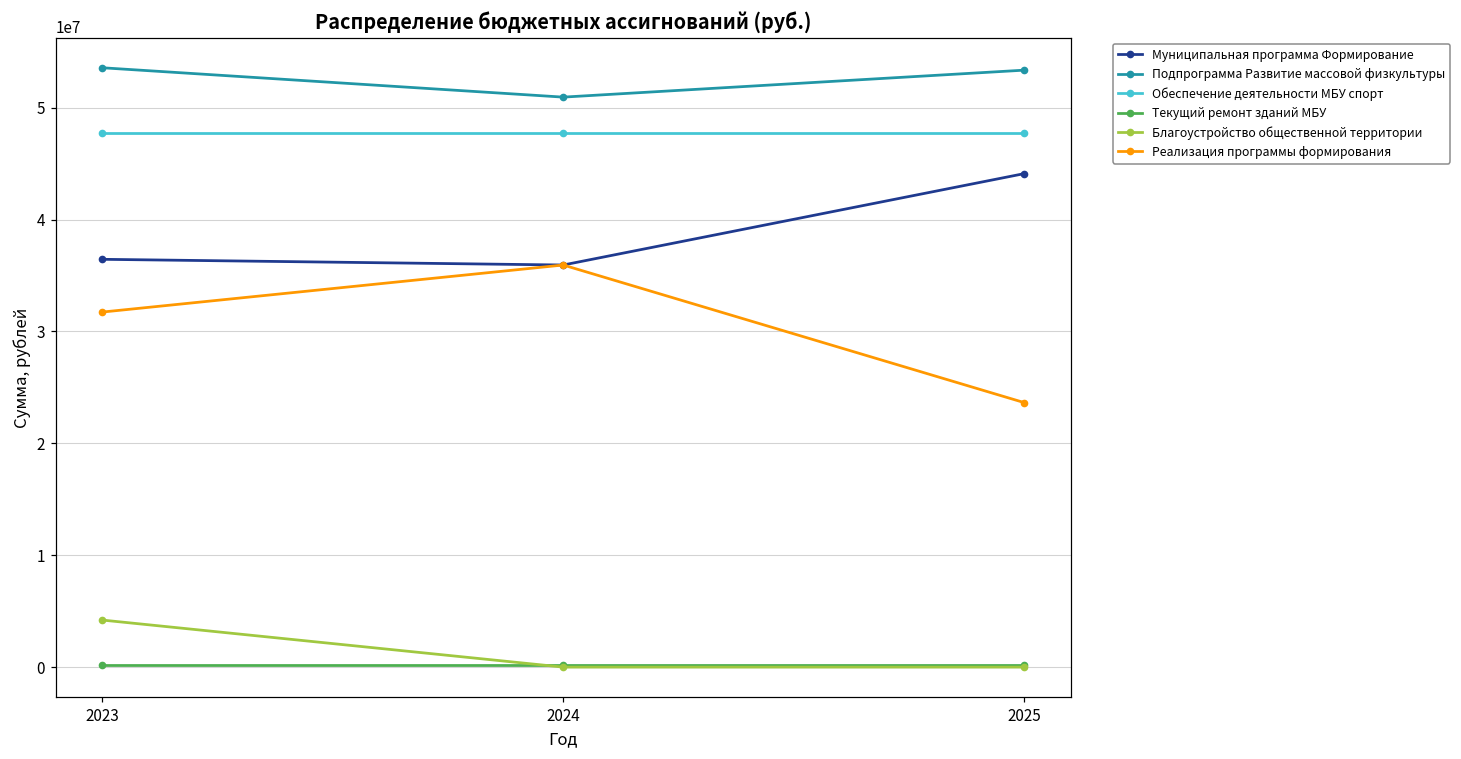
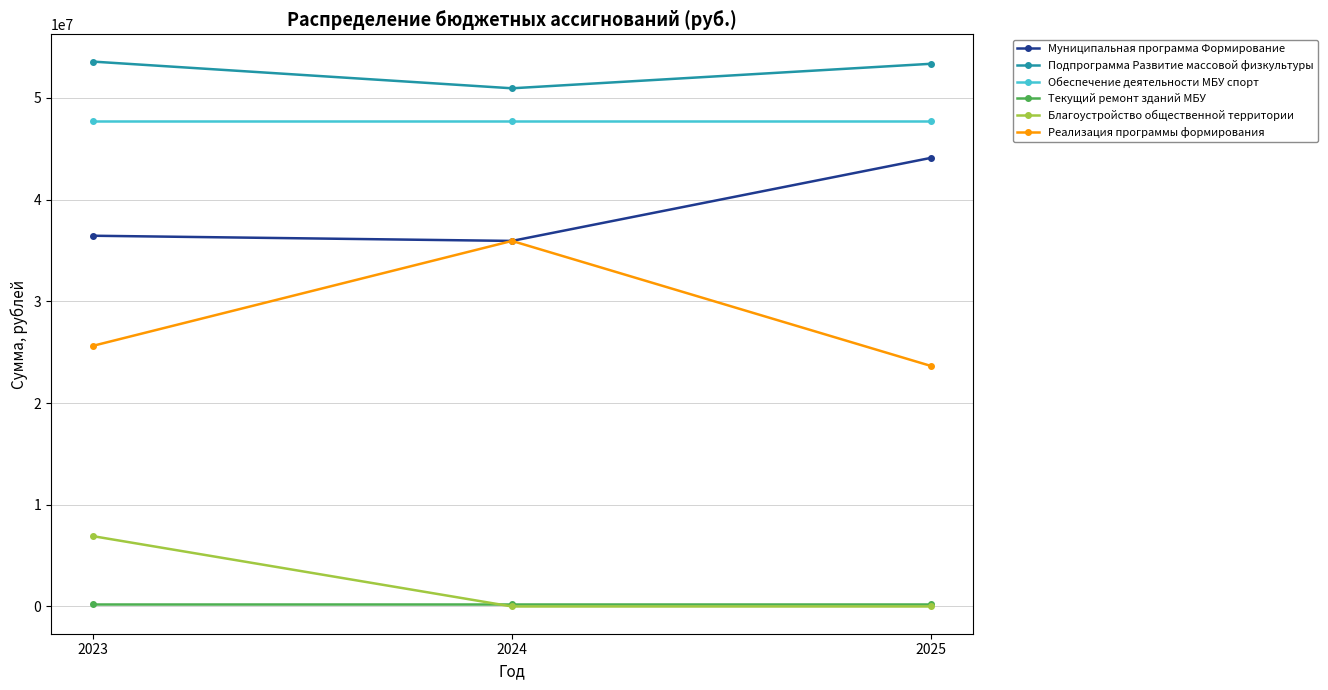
Благоустройство общественной территории, 2023: 4200000 -> 6900000
Реализация программы формирования, 2023: 31700000 -> 25600000
